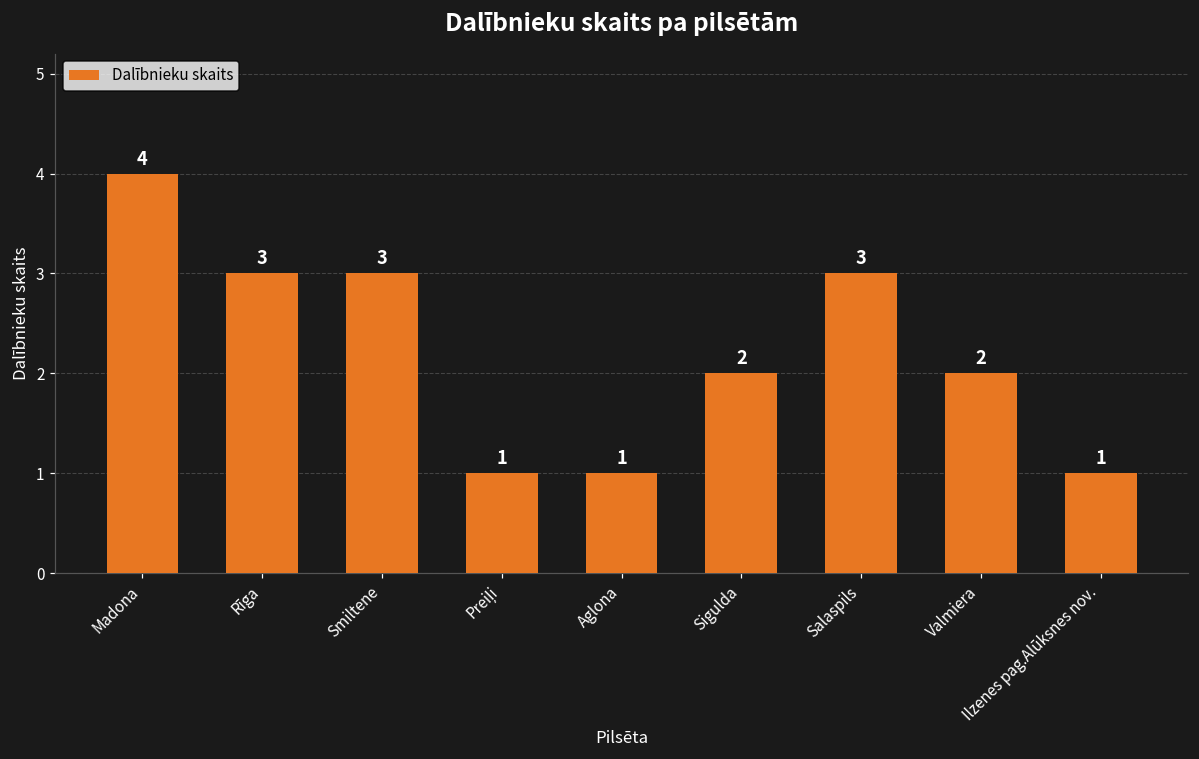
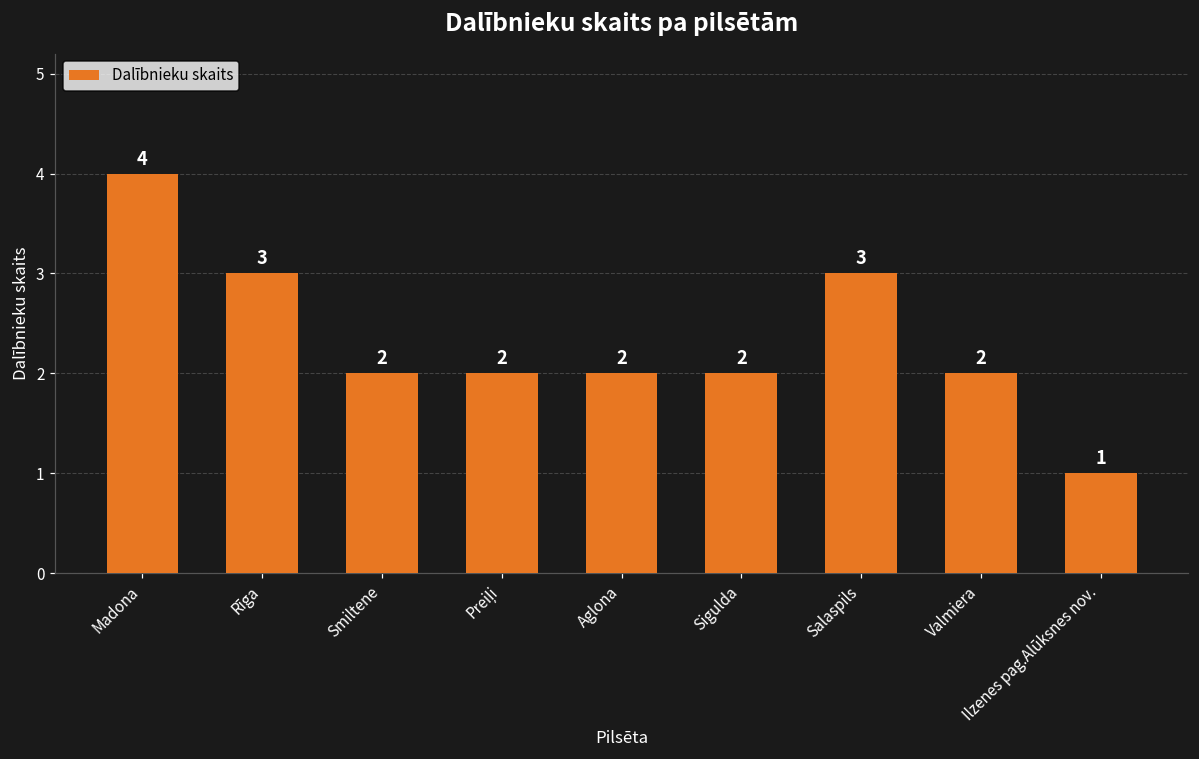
Smiltene: 3 -> 2
Preiļi: 1 -> 2
Aglona: 1 -> 2
